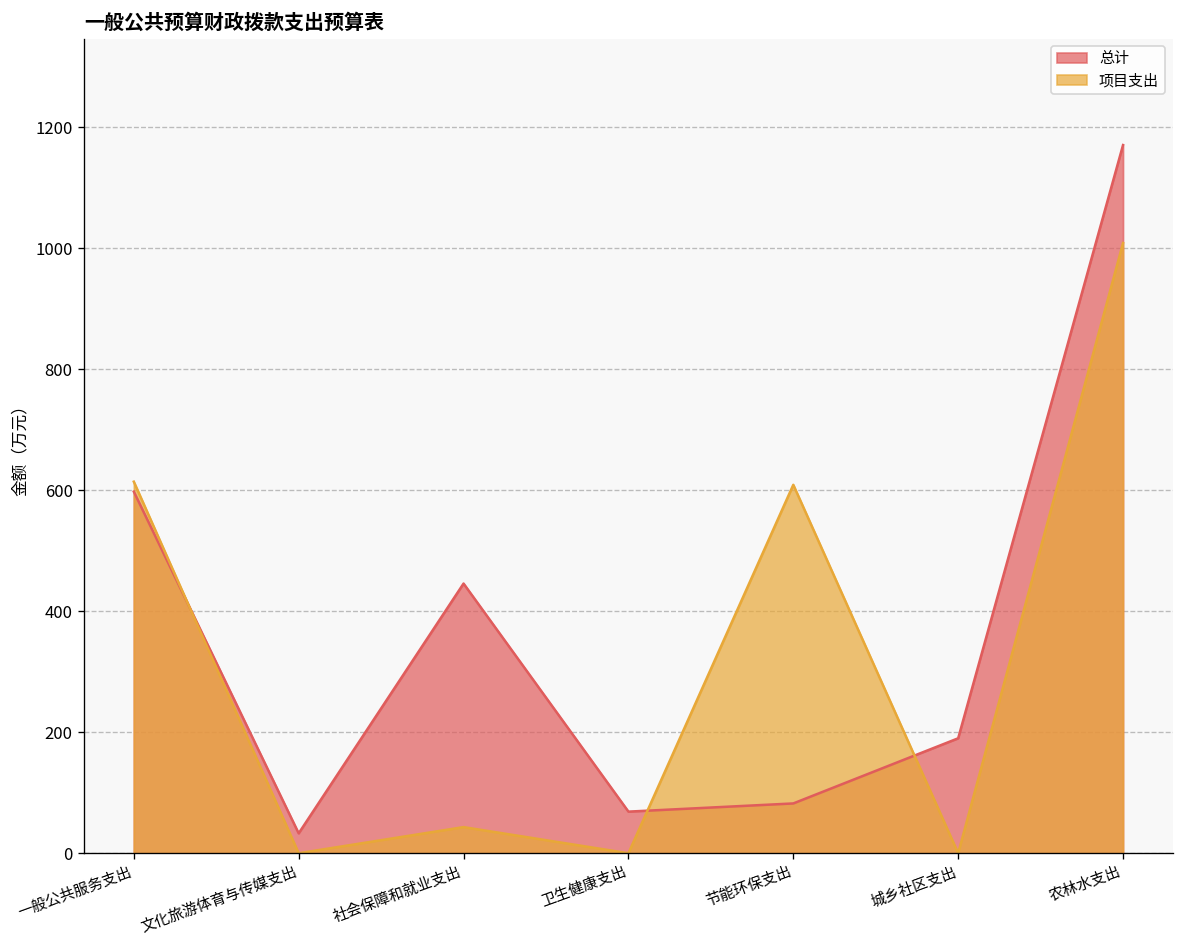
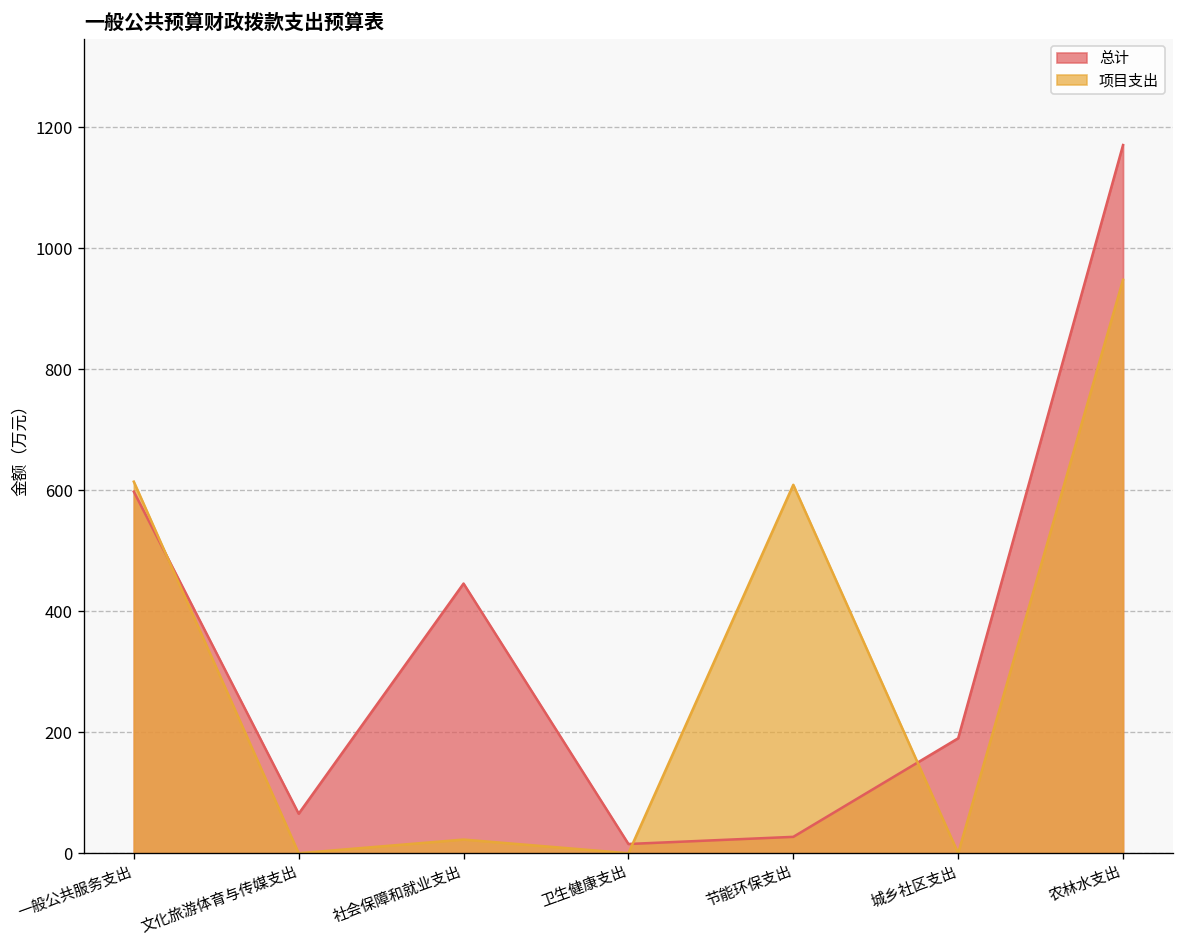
总计, 文化旅游体育与传媒支出: 30 -> 70
项目支出, 社会保障和就业支出: 40 -> 20
总计, 卫生健康支出: 70 -> 20
总计, 节能环保支出: 80 -> 30
项目支出, 农林水支出: 1010 -> 950
